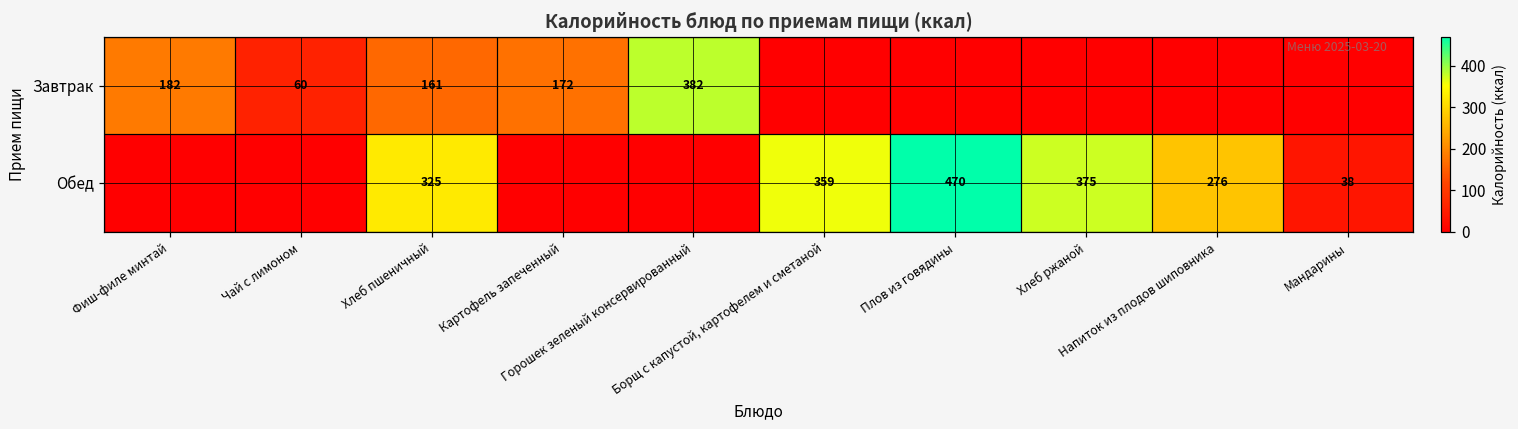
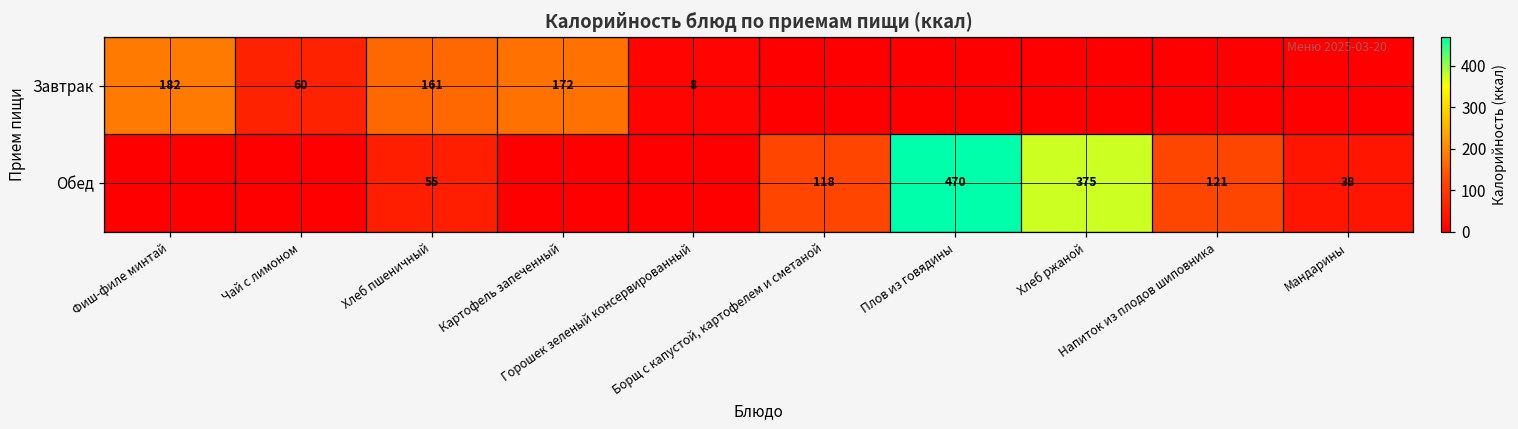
Завтрак, Горошек зеленый консервированный: 382 -> 8
Обед, Хлеб пшеничный: 325 -> 55
Обед, Борщ с капустой, картофелем и сметаной: 359 -> 118
Обед, Напиток из плодов шиповника: 276 -> 121
